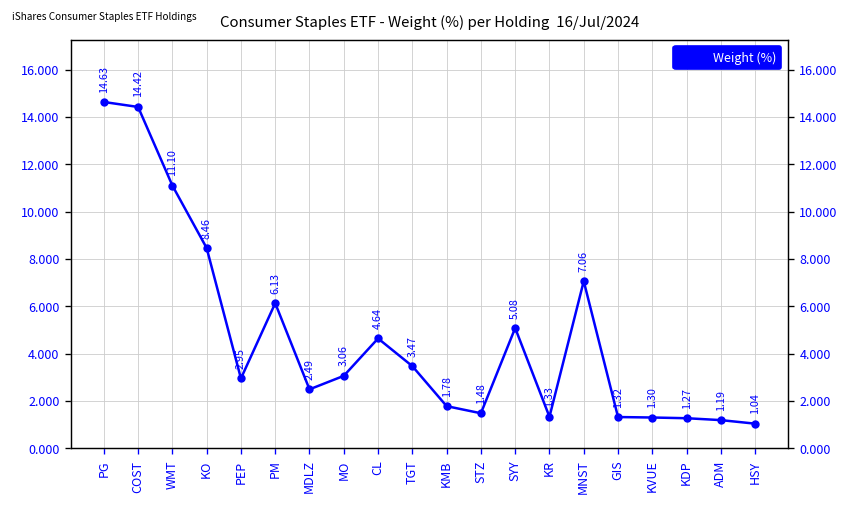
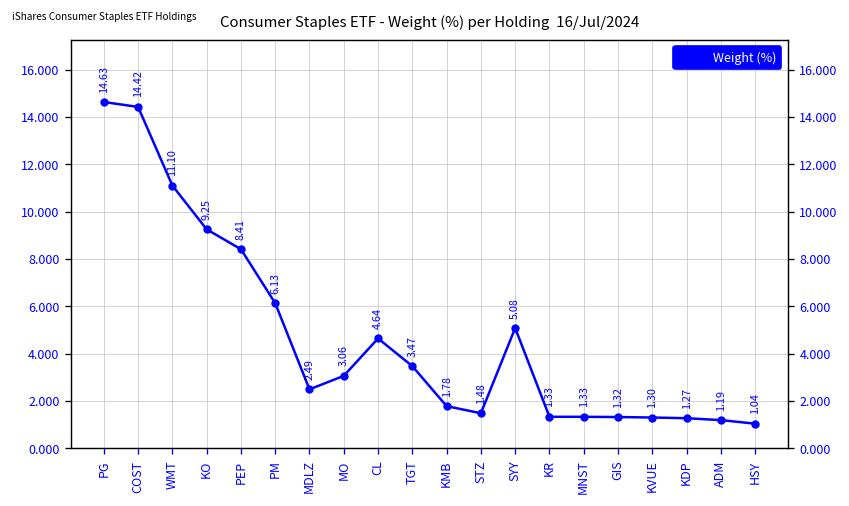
KO: 8.46 -> 9.25
PEP: 2.95 -> 8.41
MNST: 7.06 -> 1.33
